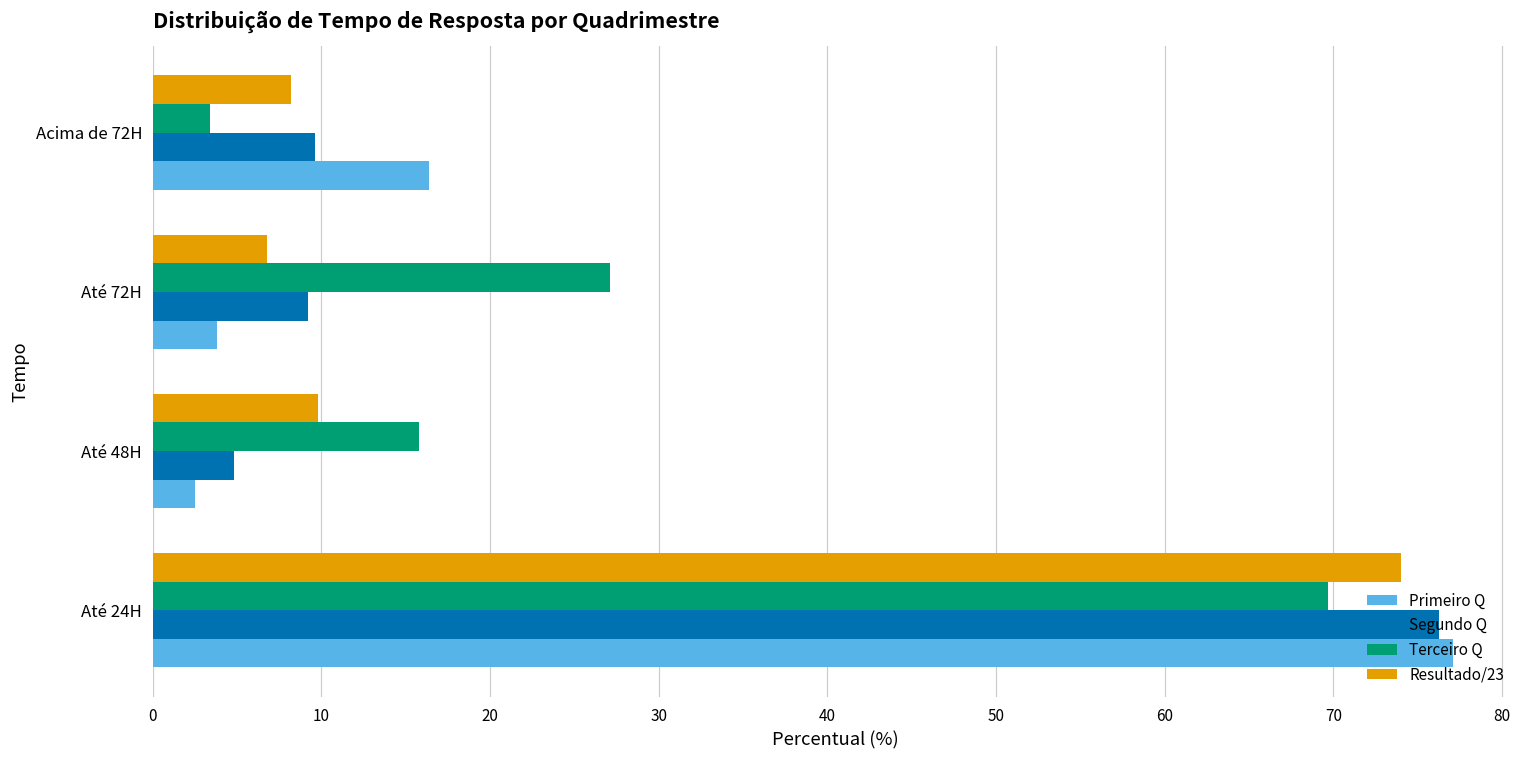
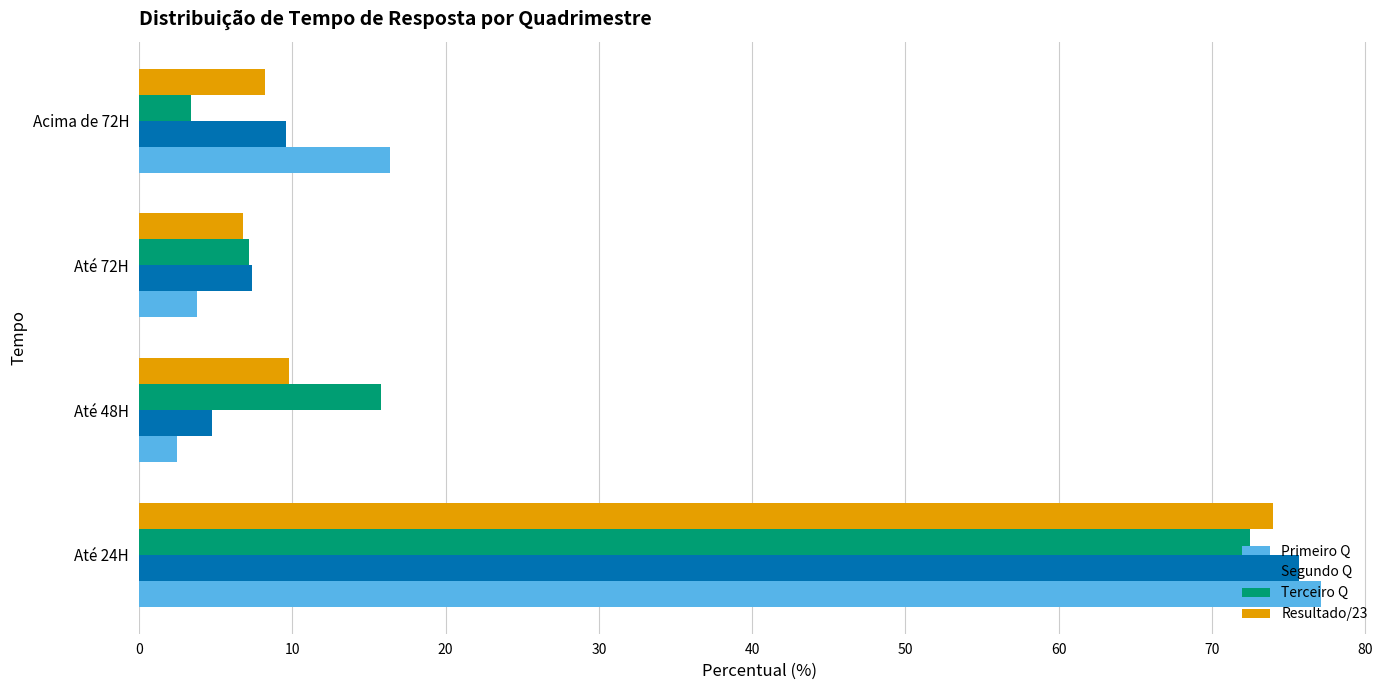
Terceiro Q, Até 72H: 27.1 -> 7.2
Segundo Q, Até 72H: 9.2 -> 7.4
Terceiro Q, Até 24H: 69.7 -> 72.5
Segundo Q, Até 24H: 76.3 -> 75.7
